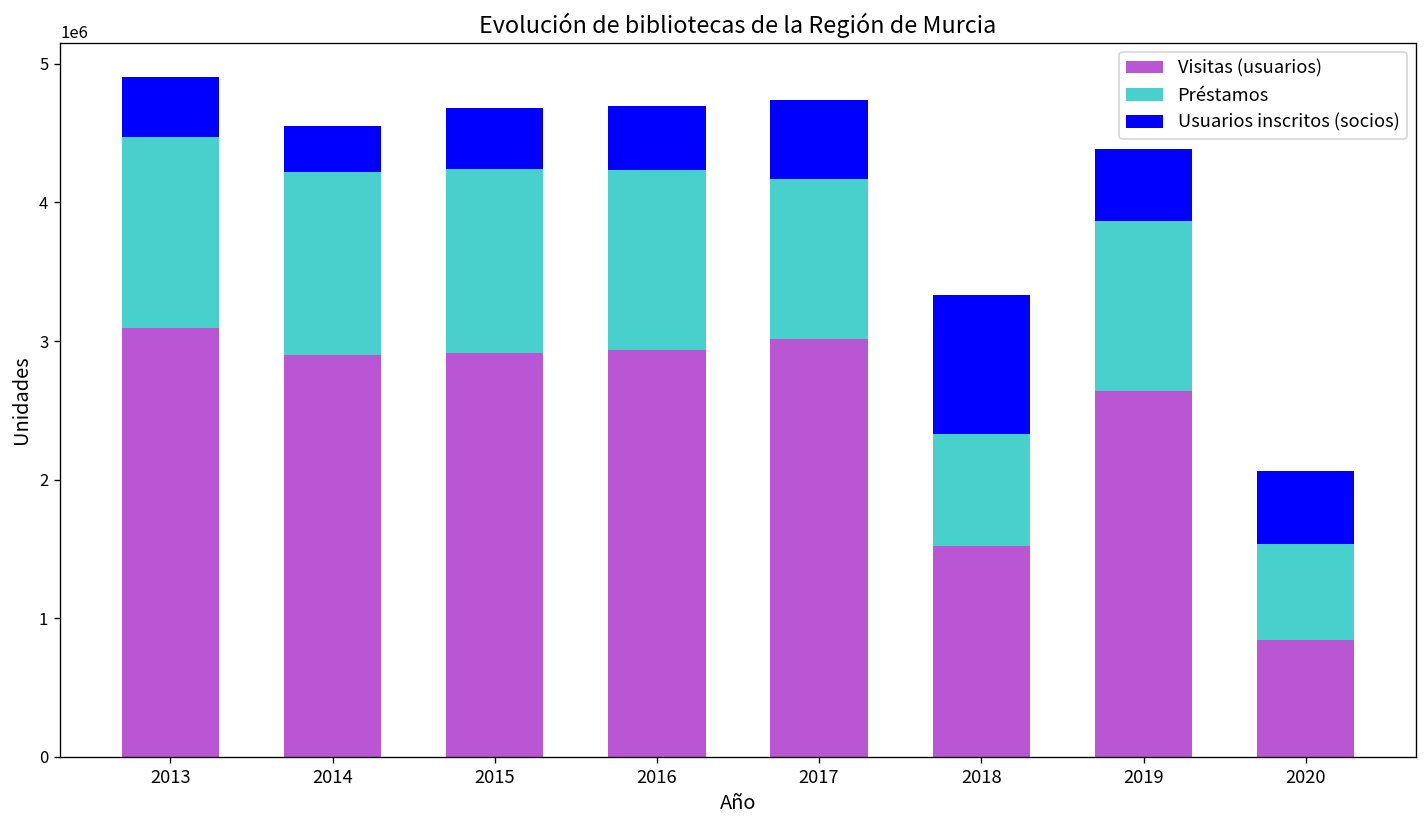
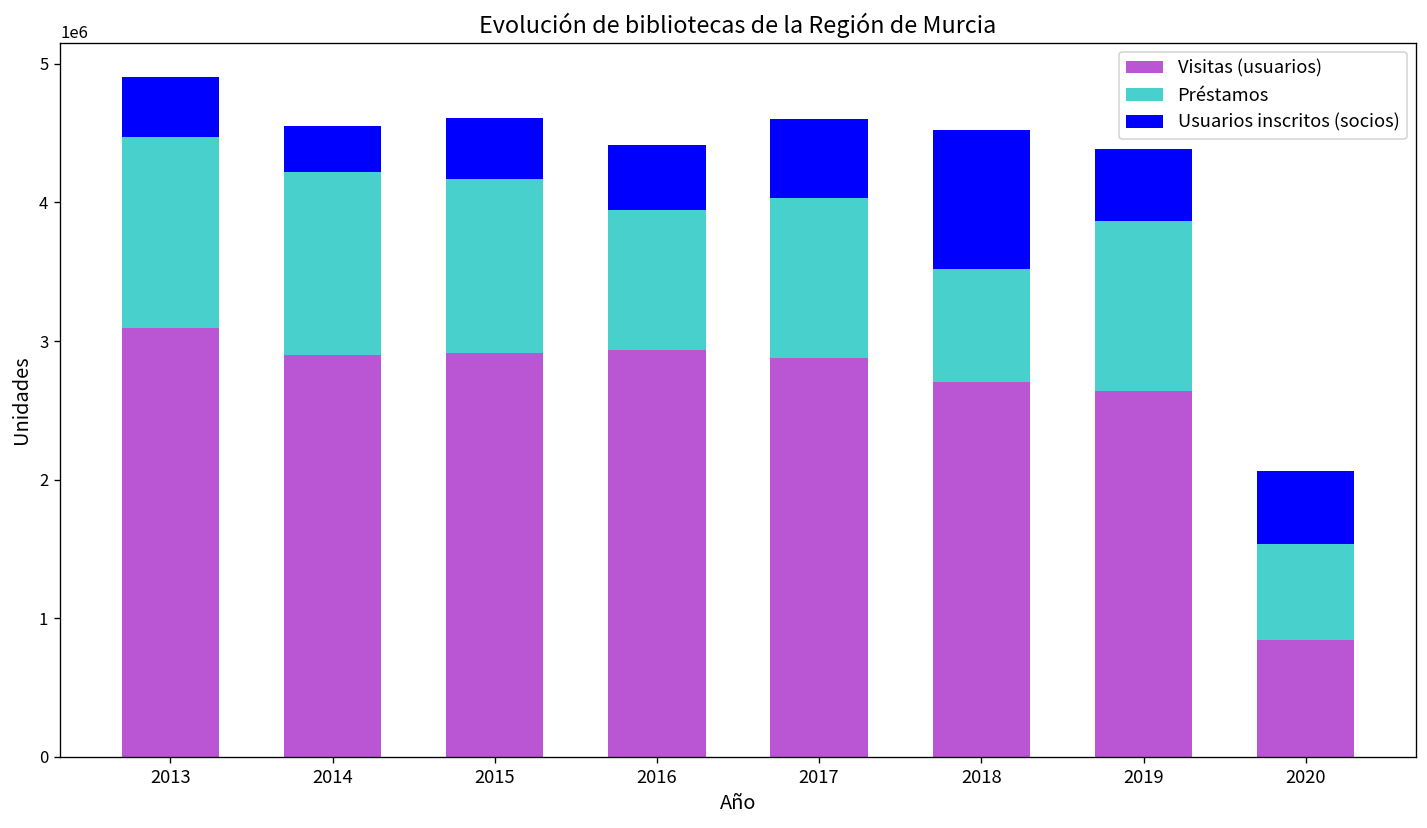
Préstamos, 2015: 1330000 -> 1260000
Préstamos, 2016: 1300000 -> 1010000
Visitas (usuarios), 2017: 3020000 -> 2880000
Visitas (usuarios), 2018: 1520000 -> 2710000
